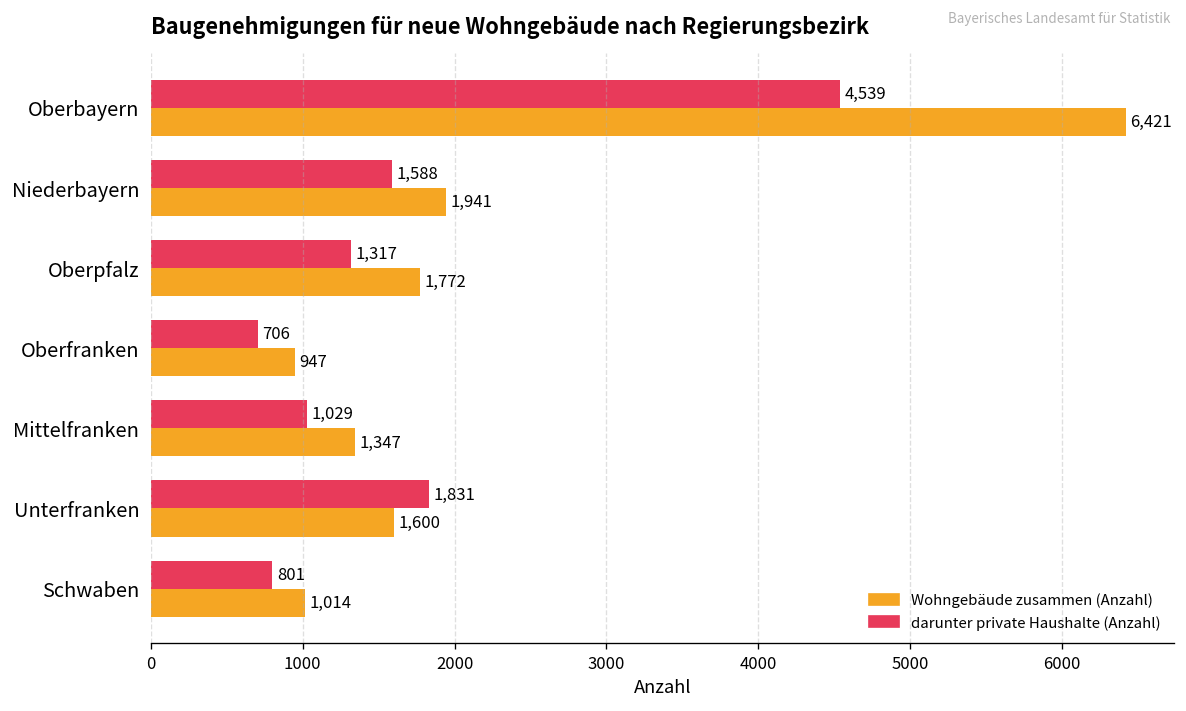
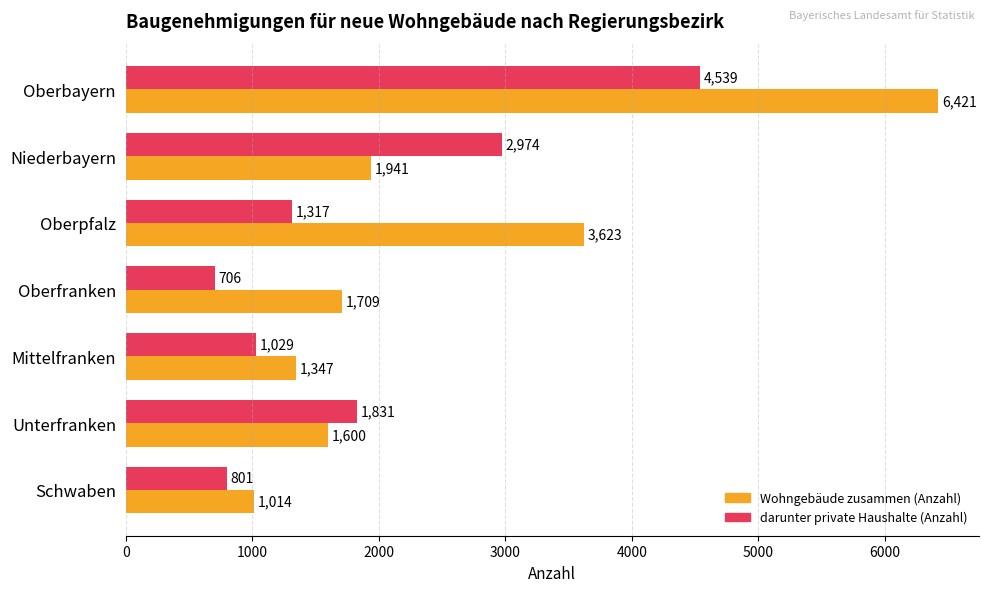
darunter private Haushalte (Anzahl), Niederbayern: 1,588 -> 2,974
Wohngebäude zusammen (Anzahl), Oberpfalz: 1,772 -> 3,623
Wohngebäude zusammen (Anzahl), Oberfranken: 947 -> 1,709
